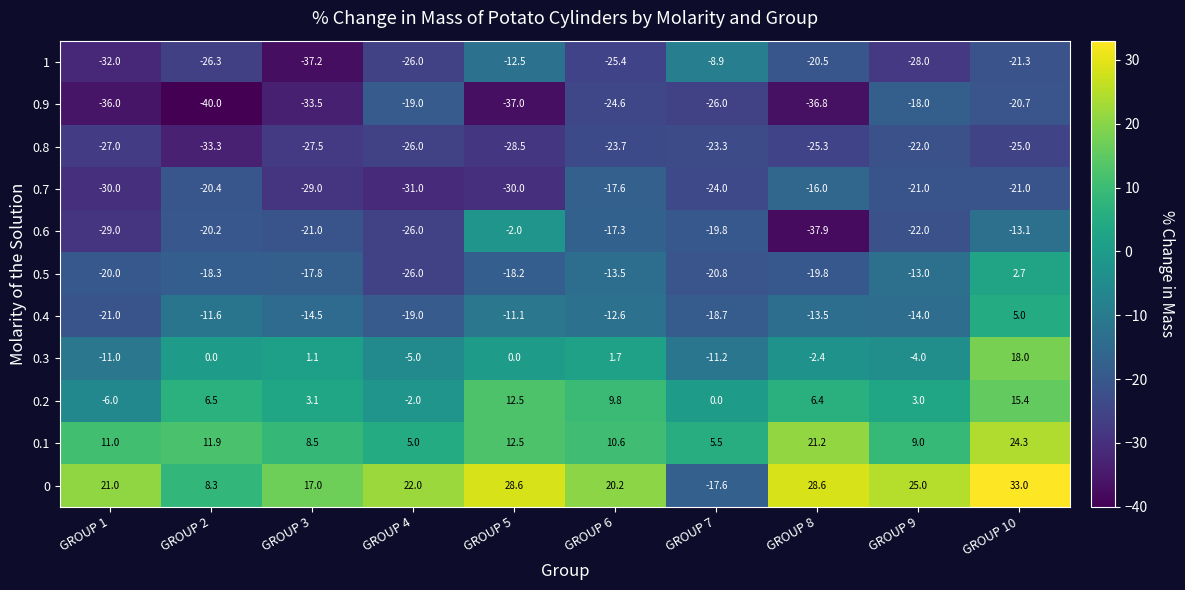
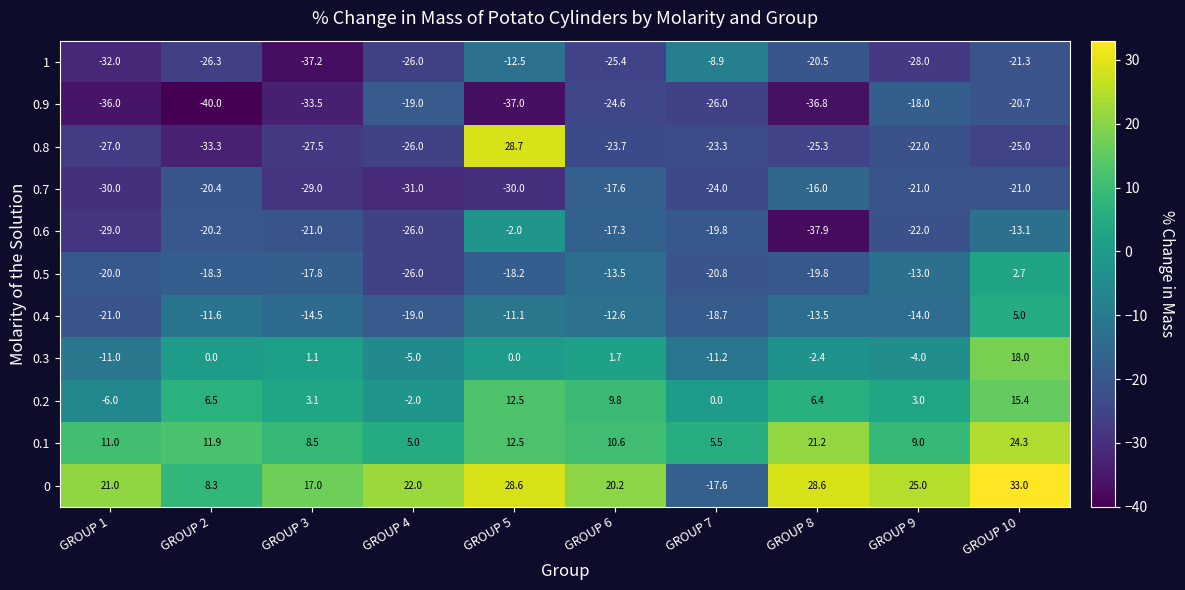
0.8, GROUP 5: -28.5 -> 28.7
